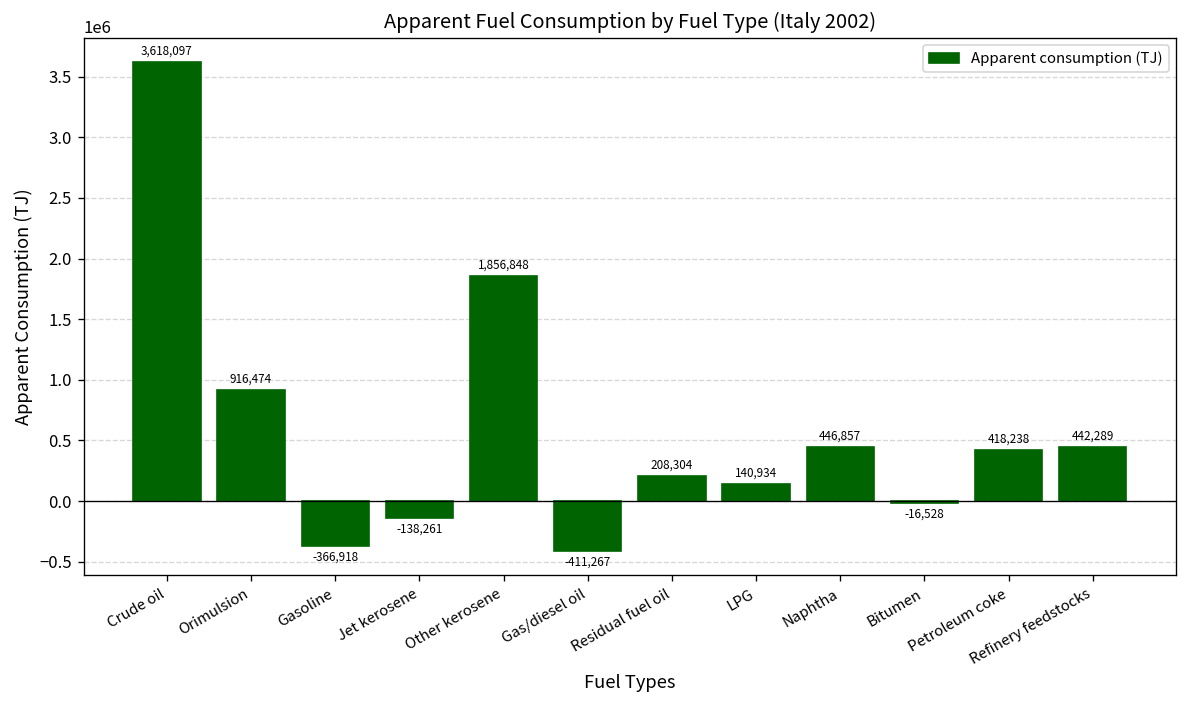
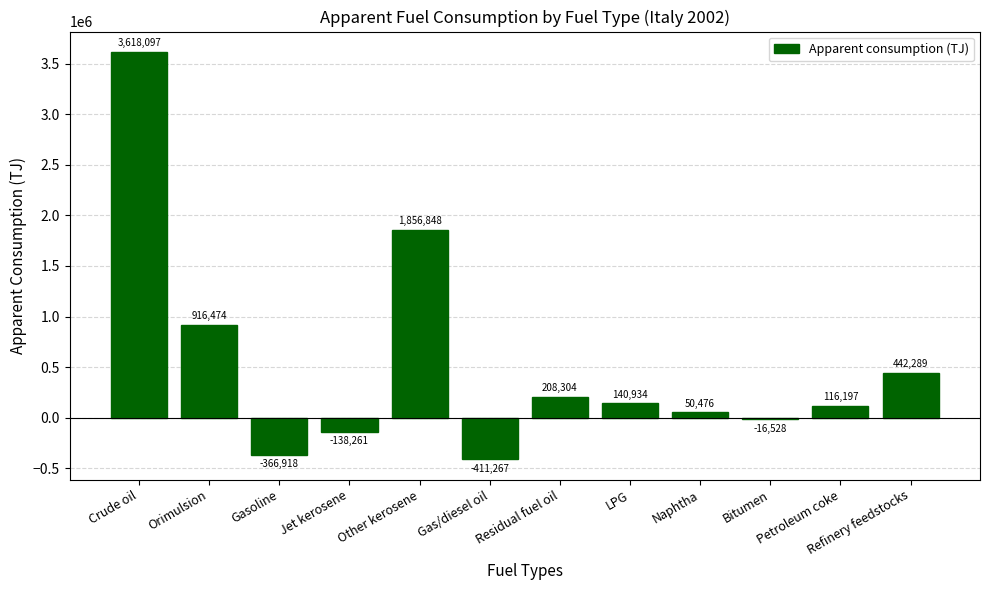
Naphtha: 446,857 -> 50,476
Petroleum coke: 418,238 -> 116,197
